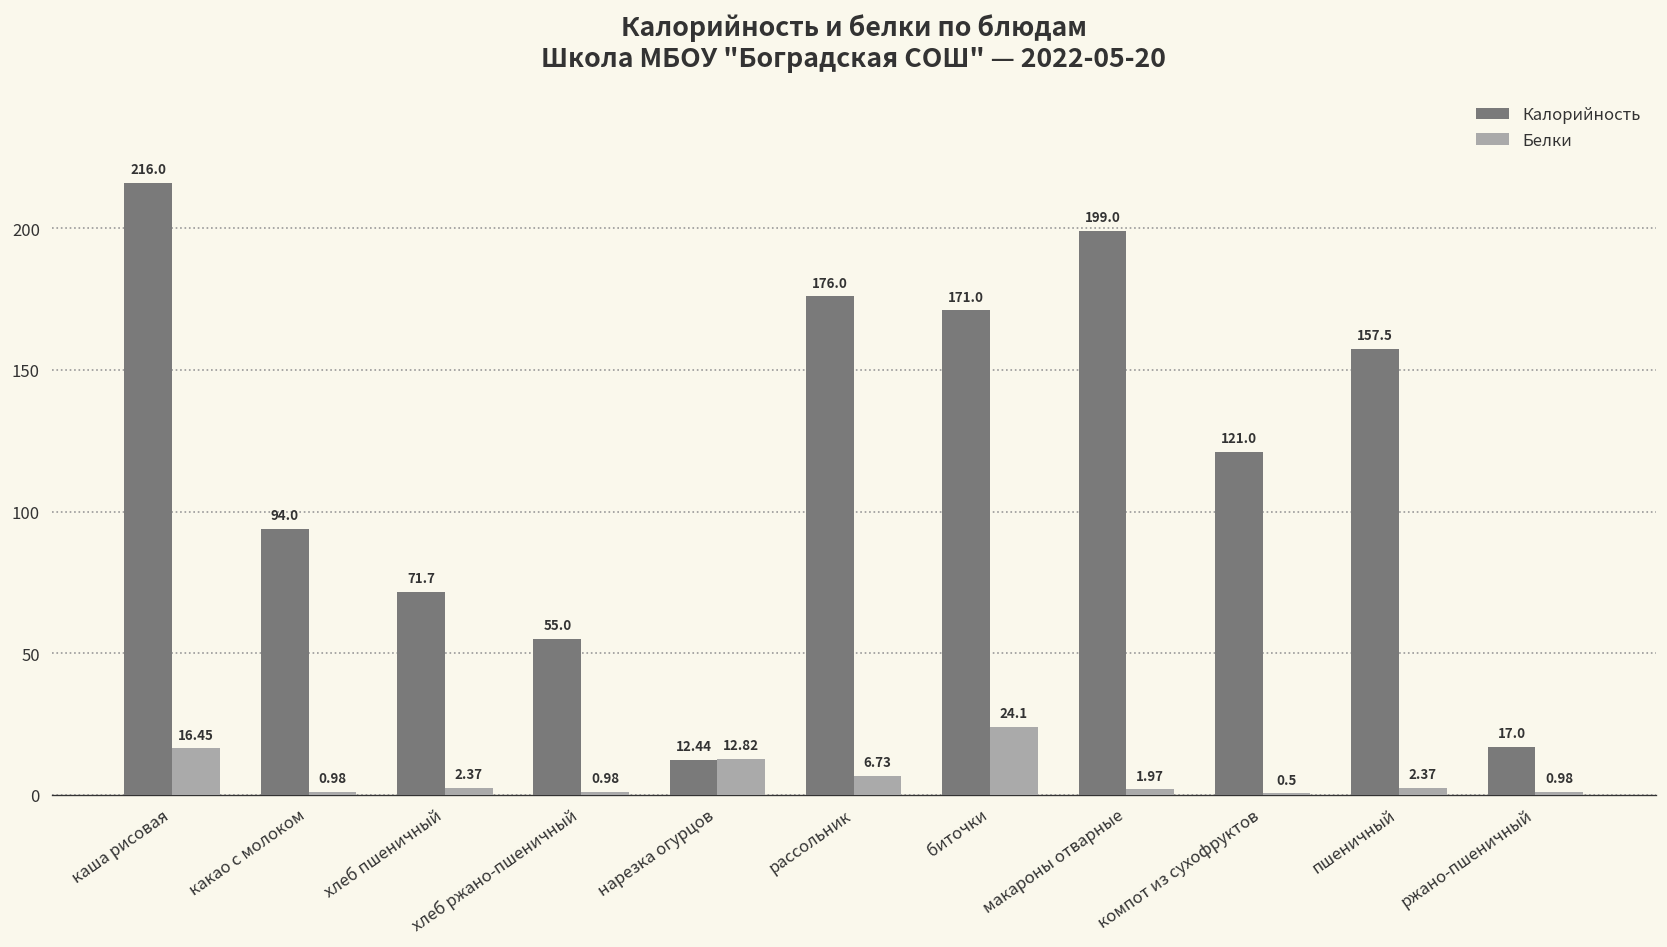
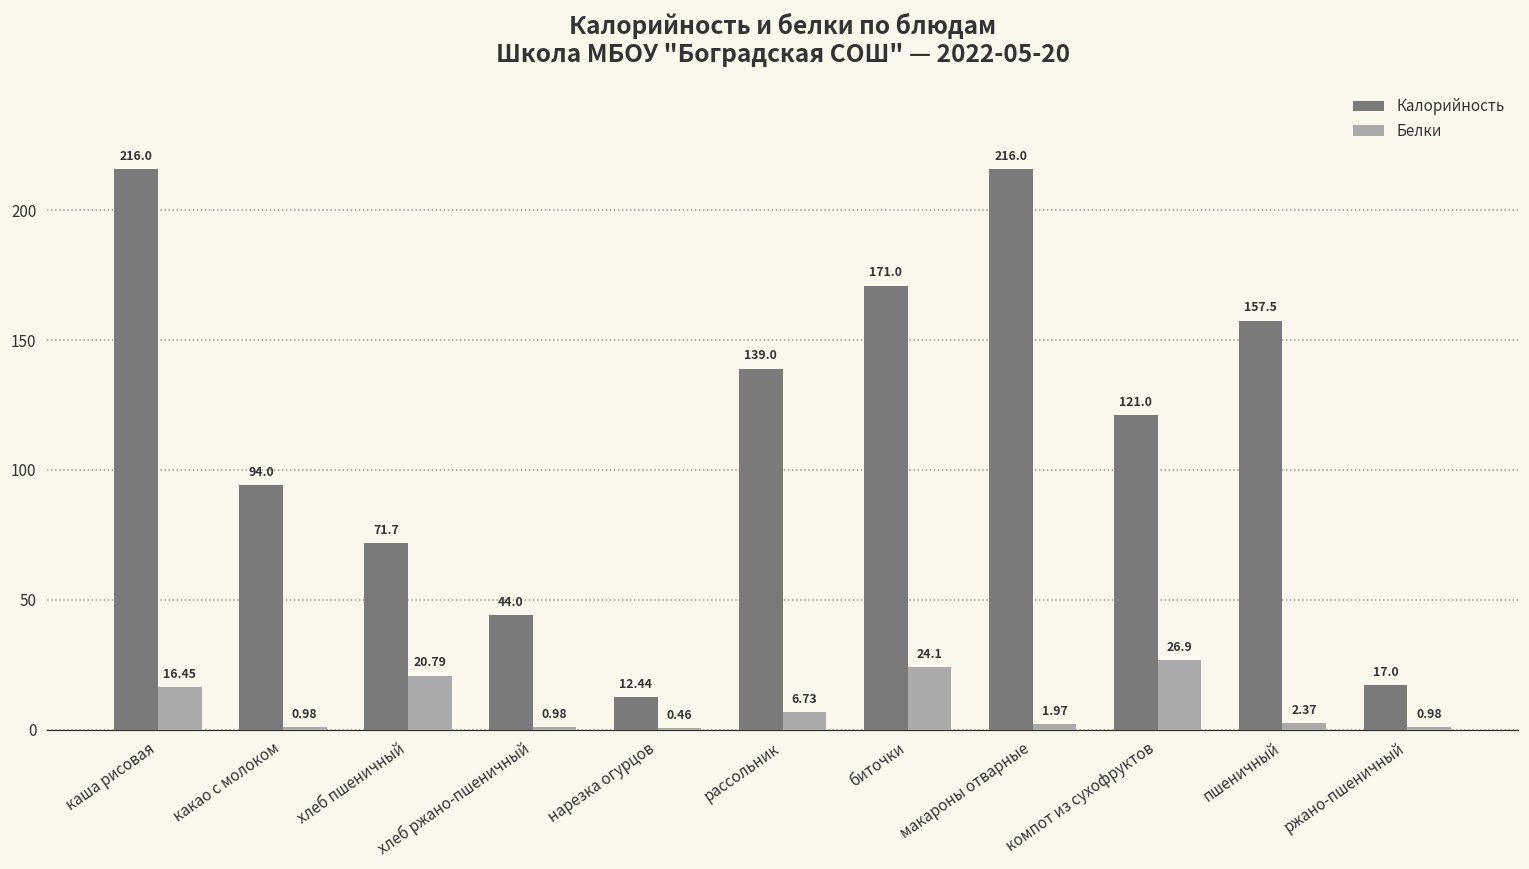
Белки, хлеб пшеничный: 2.37 -> 20.79
Калорийность, хлеб ржано-пшеничный: 55.0 -> 44.0
Белки, нарезка огурцов: 12.82 -> 0.46
Калорийность, рассольник: 176.0 -> 139.0
Калорийность, макароны отварные: 199.0 -> 216.0
Белки, компот из сухофруктов: 0.5 -> 26.9
